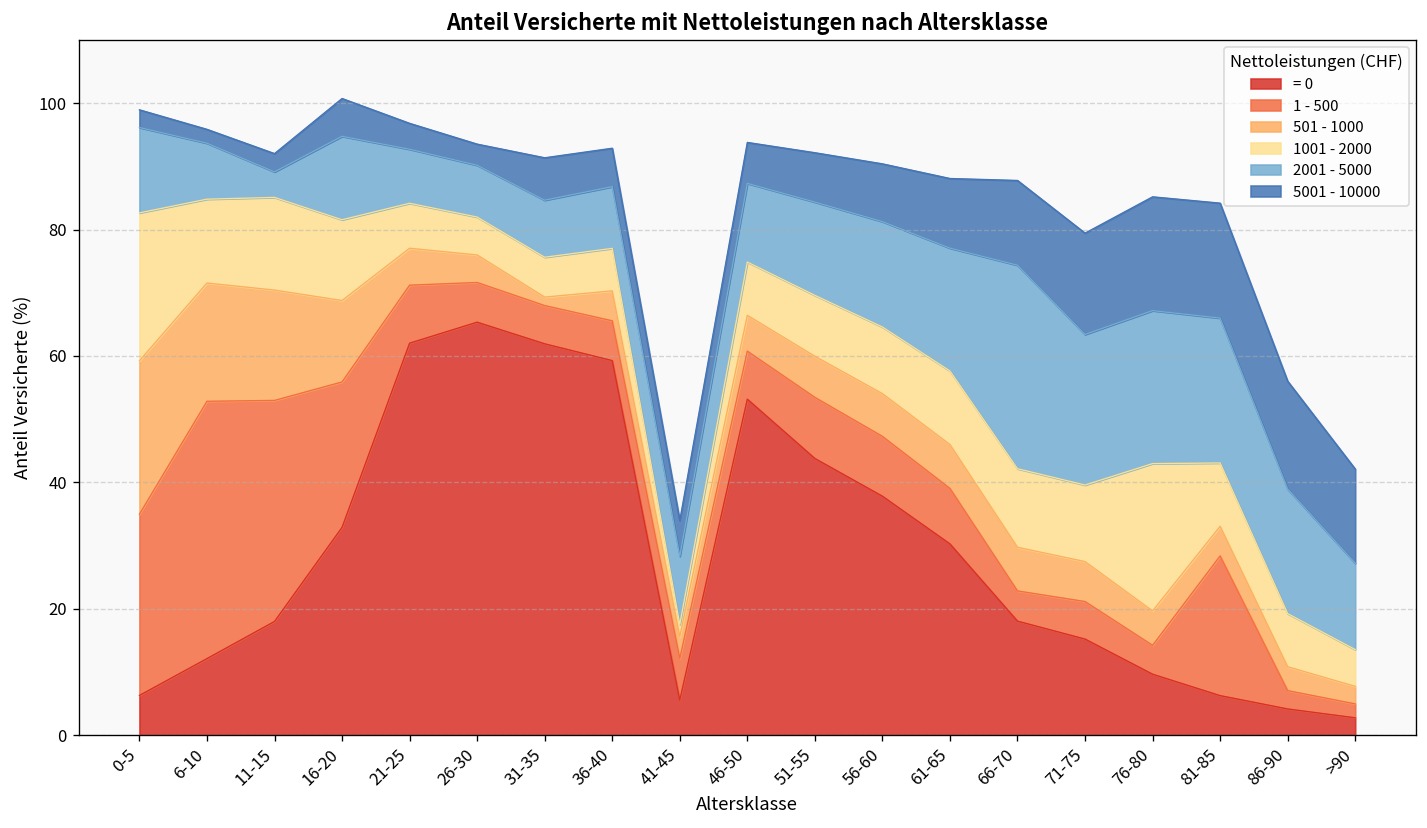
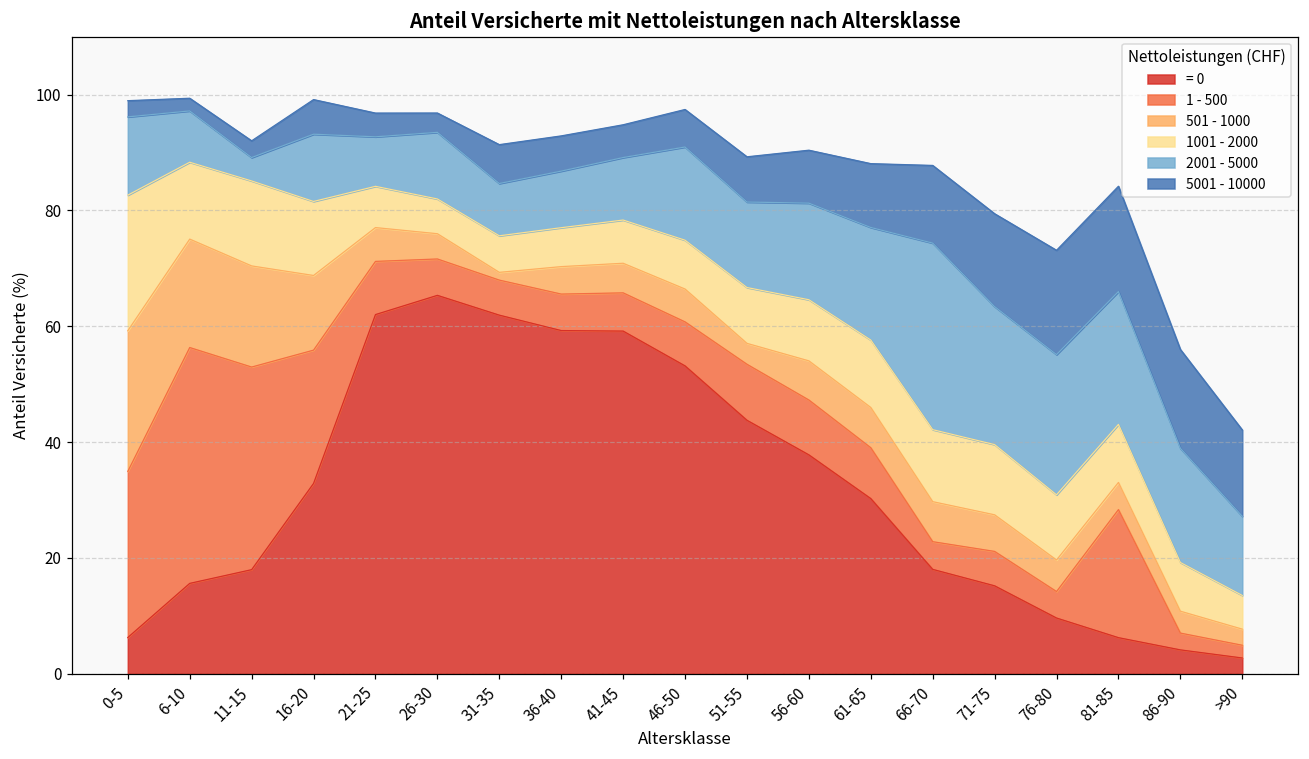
= 0, 6-10: 12 -> 16
2001 - 5000, 16-20: 13 -> 12
2001 - 5000, 26-30: 8 -> 12
= 0, 41-45: 6 -> 59
501 - 1000, 41-45: 3 -> 5
1001 - 2000, 41-45: 2 -> 7
2001 - 5000, 46-50: 12 -> 16
501 - 1000, 51-55: 7 -> 4
1001 - 2000, 76-80: 23 -> 11
